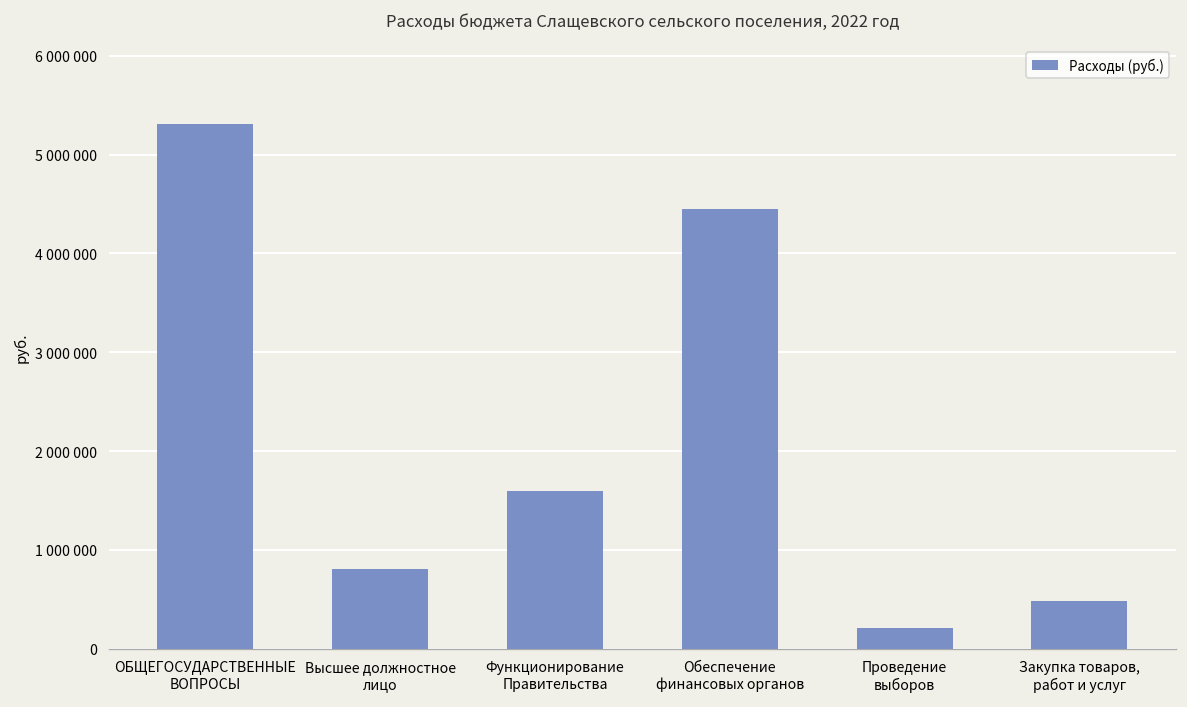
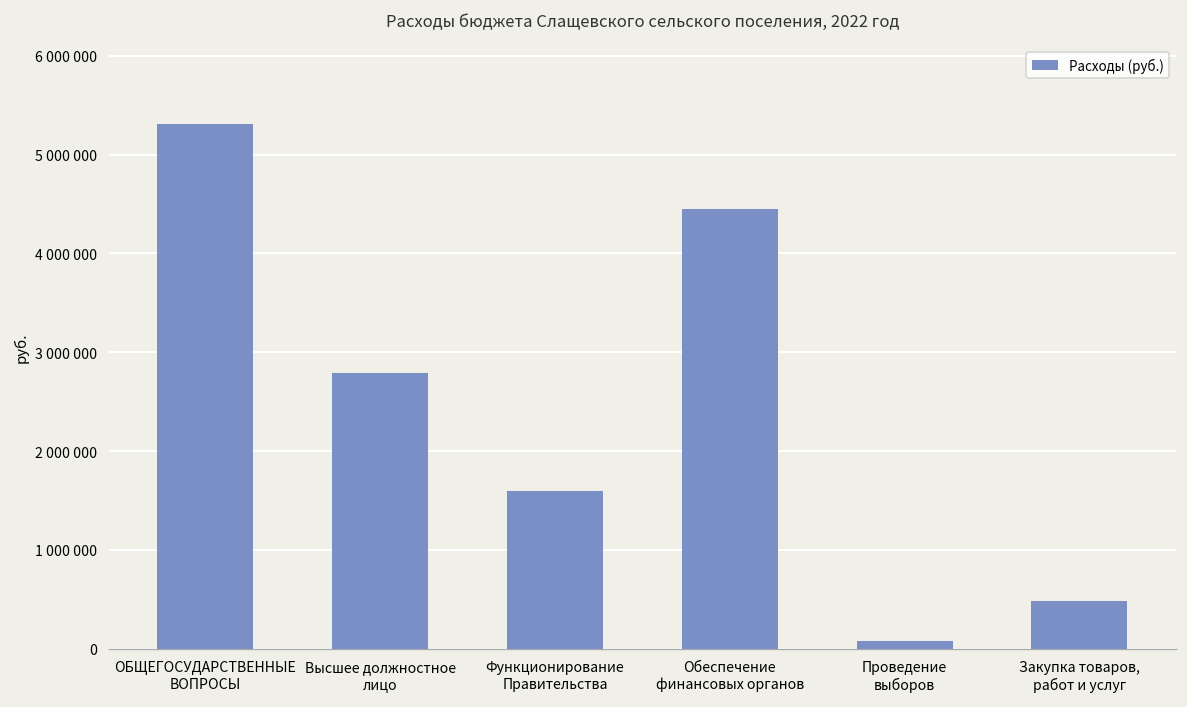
Высшее должностное лицо: 800000 -> 2800000
Проведение выборов: 200000 -> 100000
